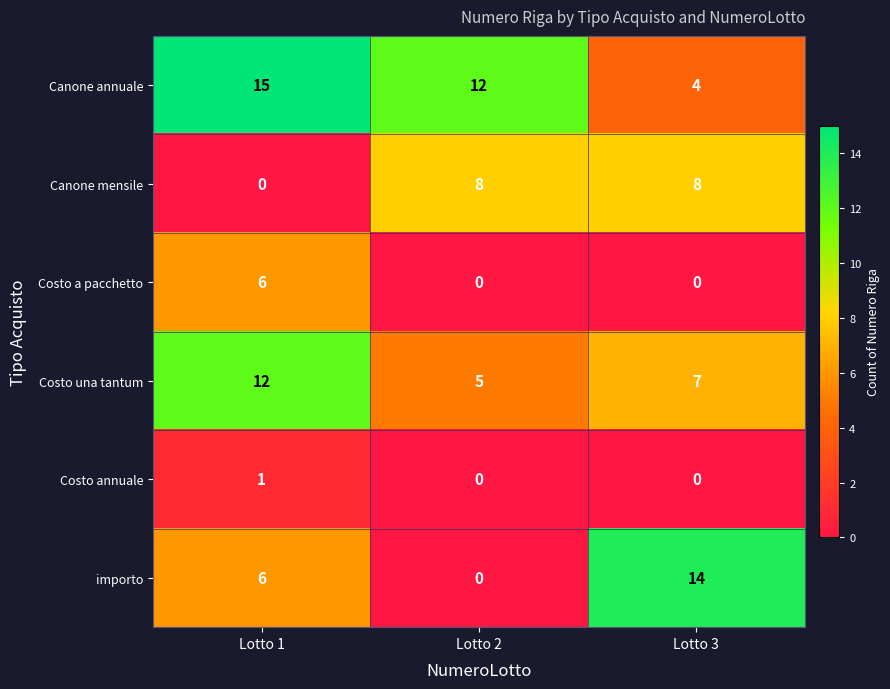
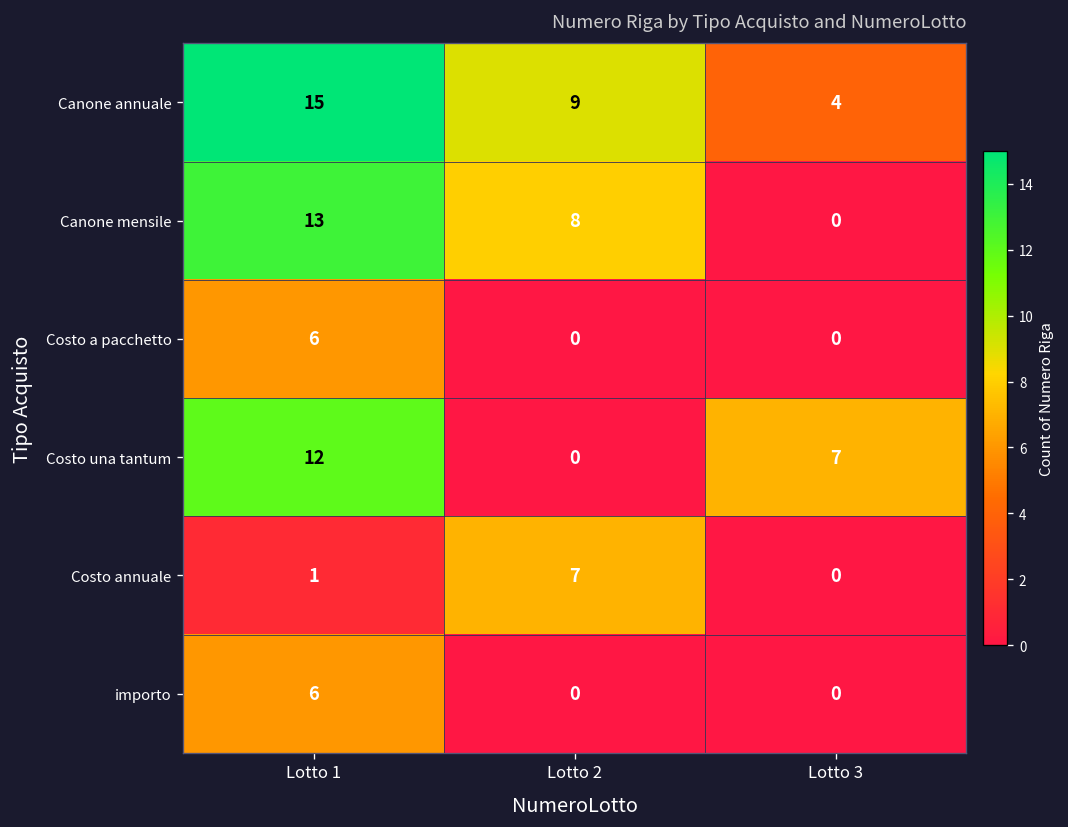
Canone annuale, Lotto 2: 12 -> 9
Canone mensile, Lotto 1: 0 -> 13
Canone mensile, Lotto 3: 8 -> 0
Costo una tantum, Lotto 2: 5 -> 0
Costo annuale, Lotto 2: 0 -> 7
importo, Lotto 3: 14 -> 0
